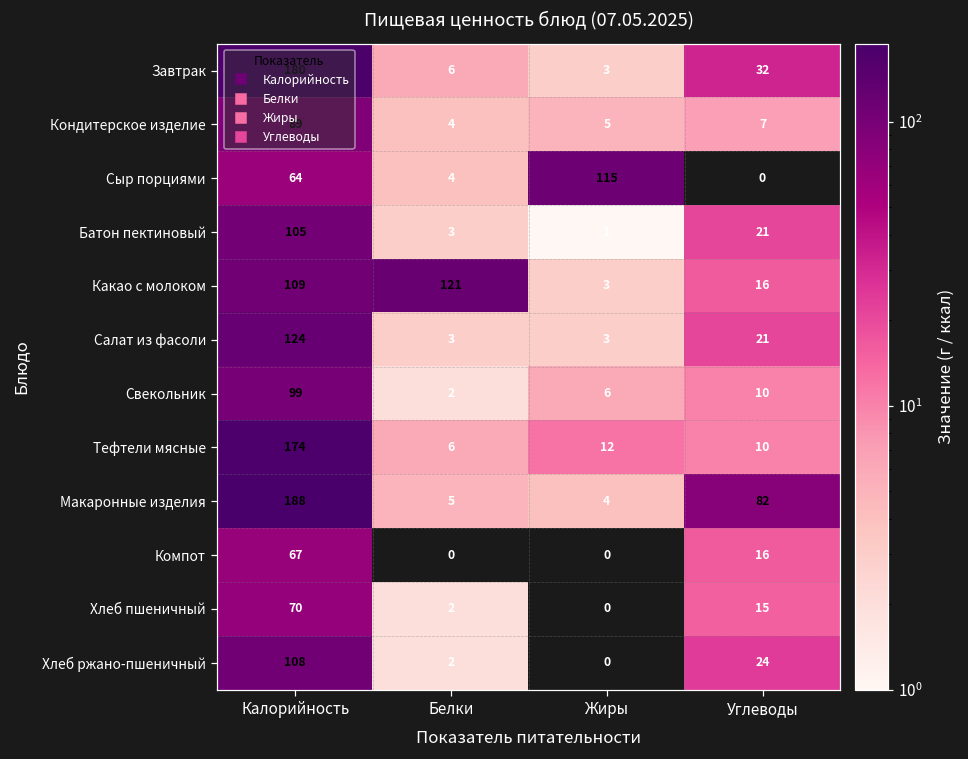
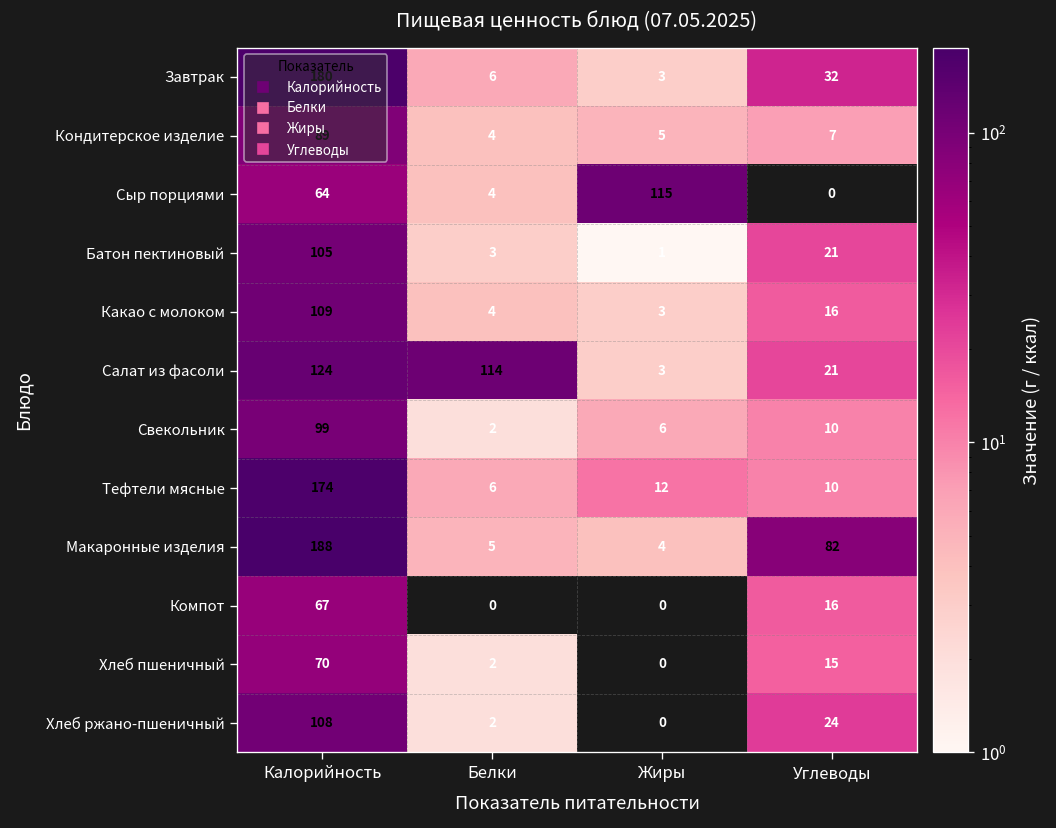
Какао с молоком, Белки: 121 -> 4
Салат из фасоли, Белки: 3 -> 114
